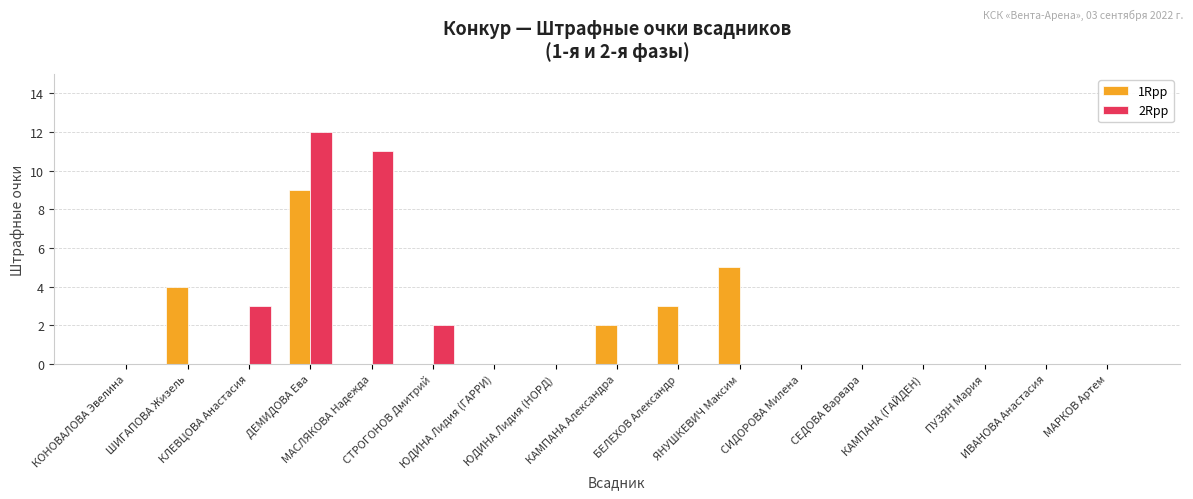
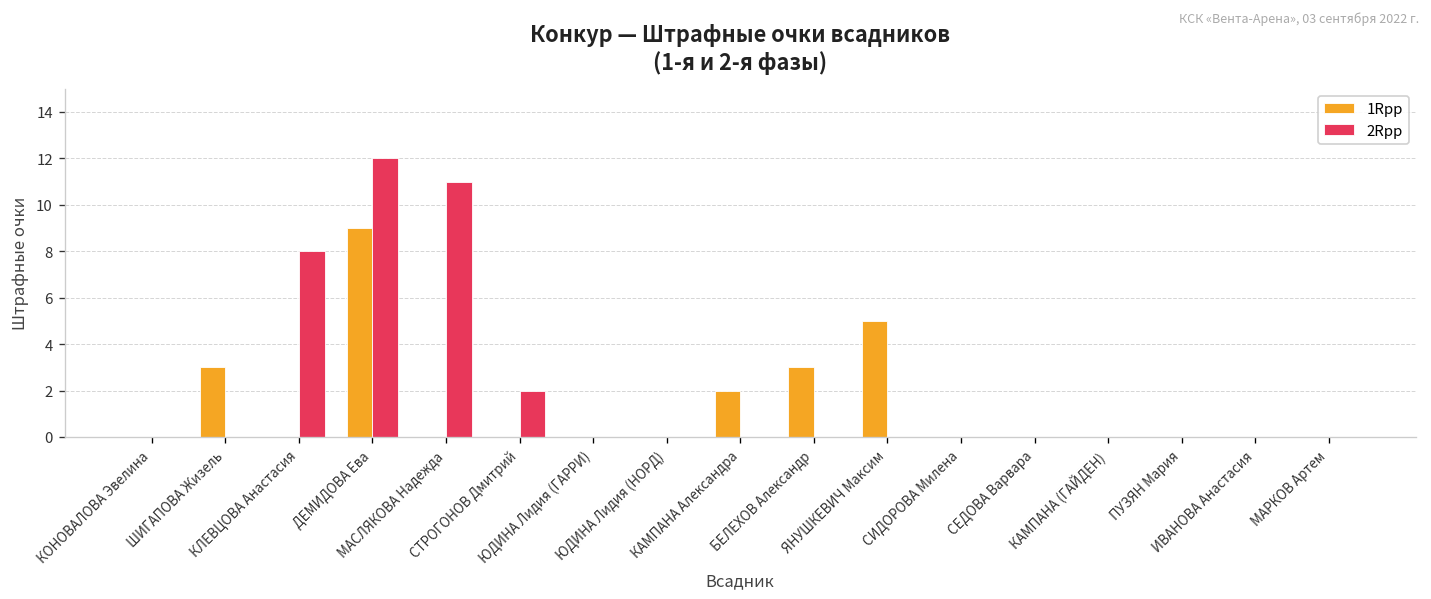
1Rpp, ШИГАПОВА Жизель: 4 -> 3
2Rpp, КЛЕВЦОВА Анастасия: 3 -> 8
